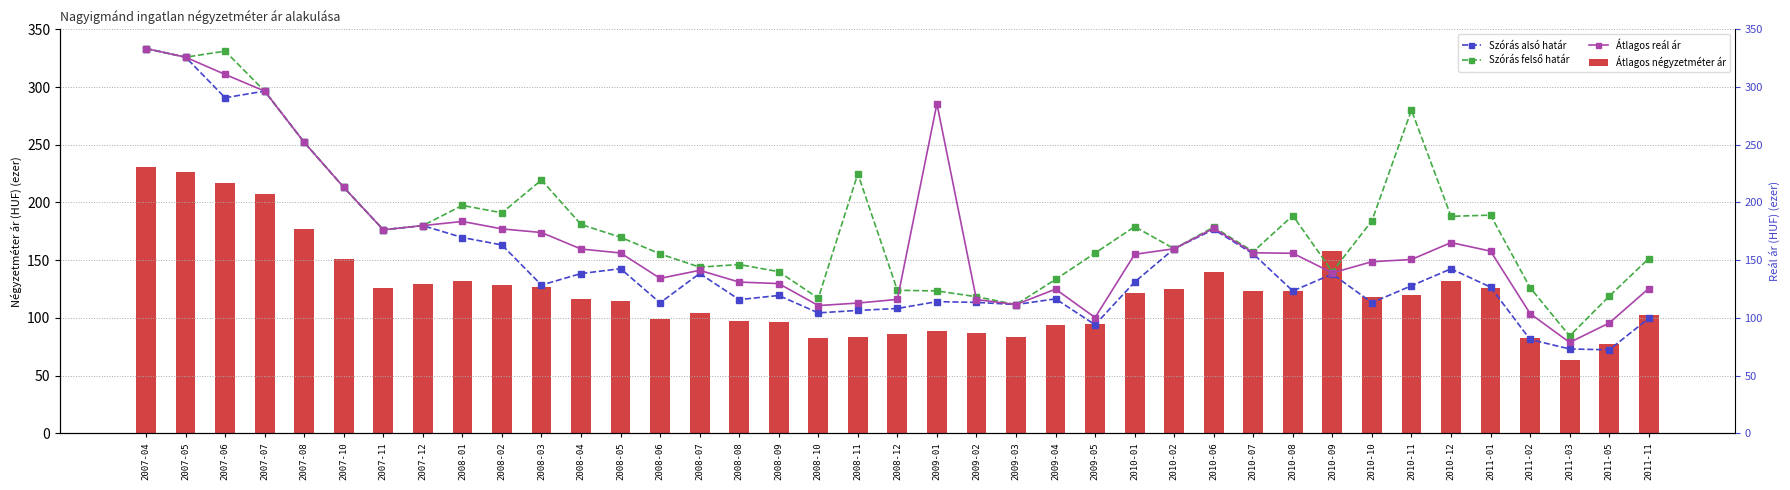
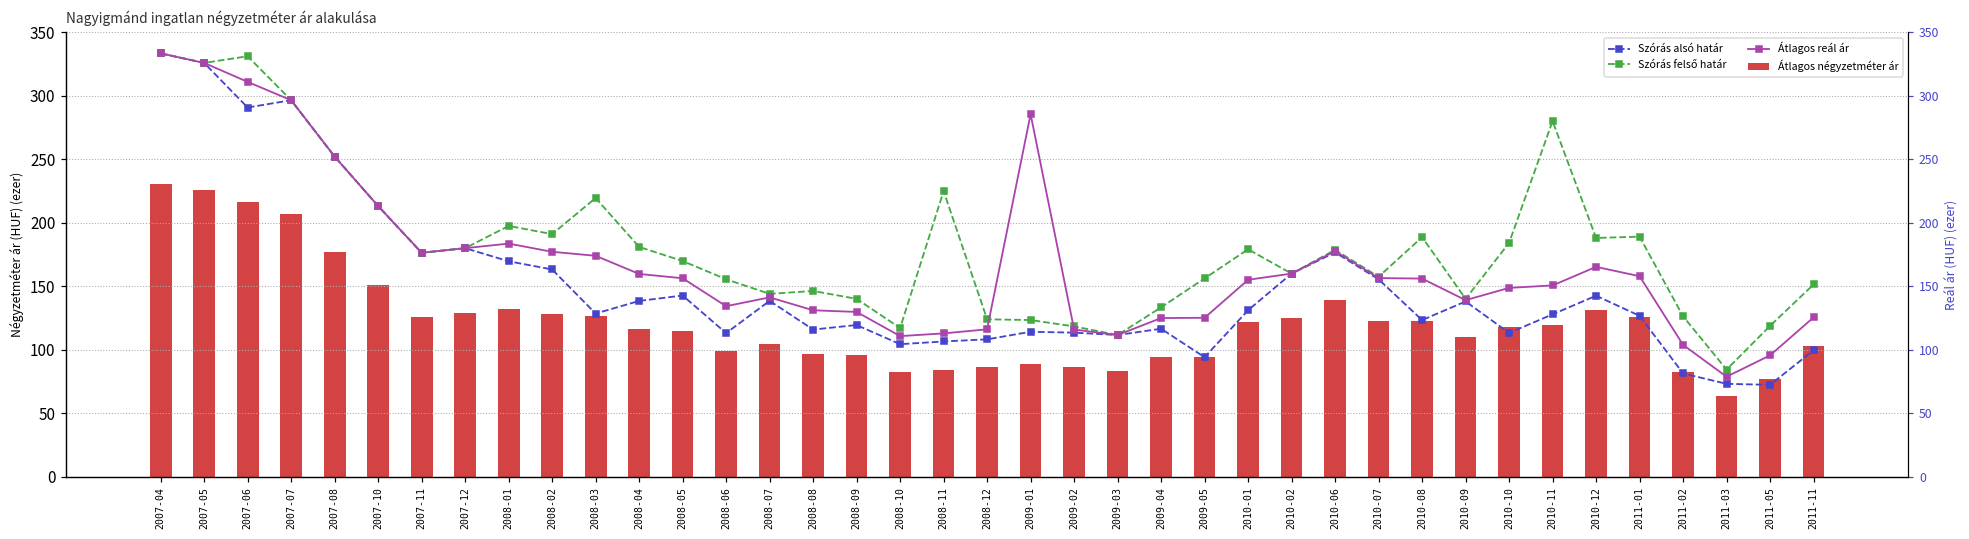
Átlagos reál ár, 2009-05: 100 -> 125
Átlagos négyzetméter ár, 2010-09: 158 -> 110
